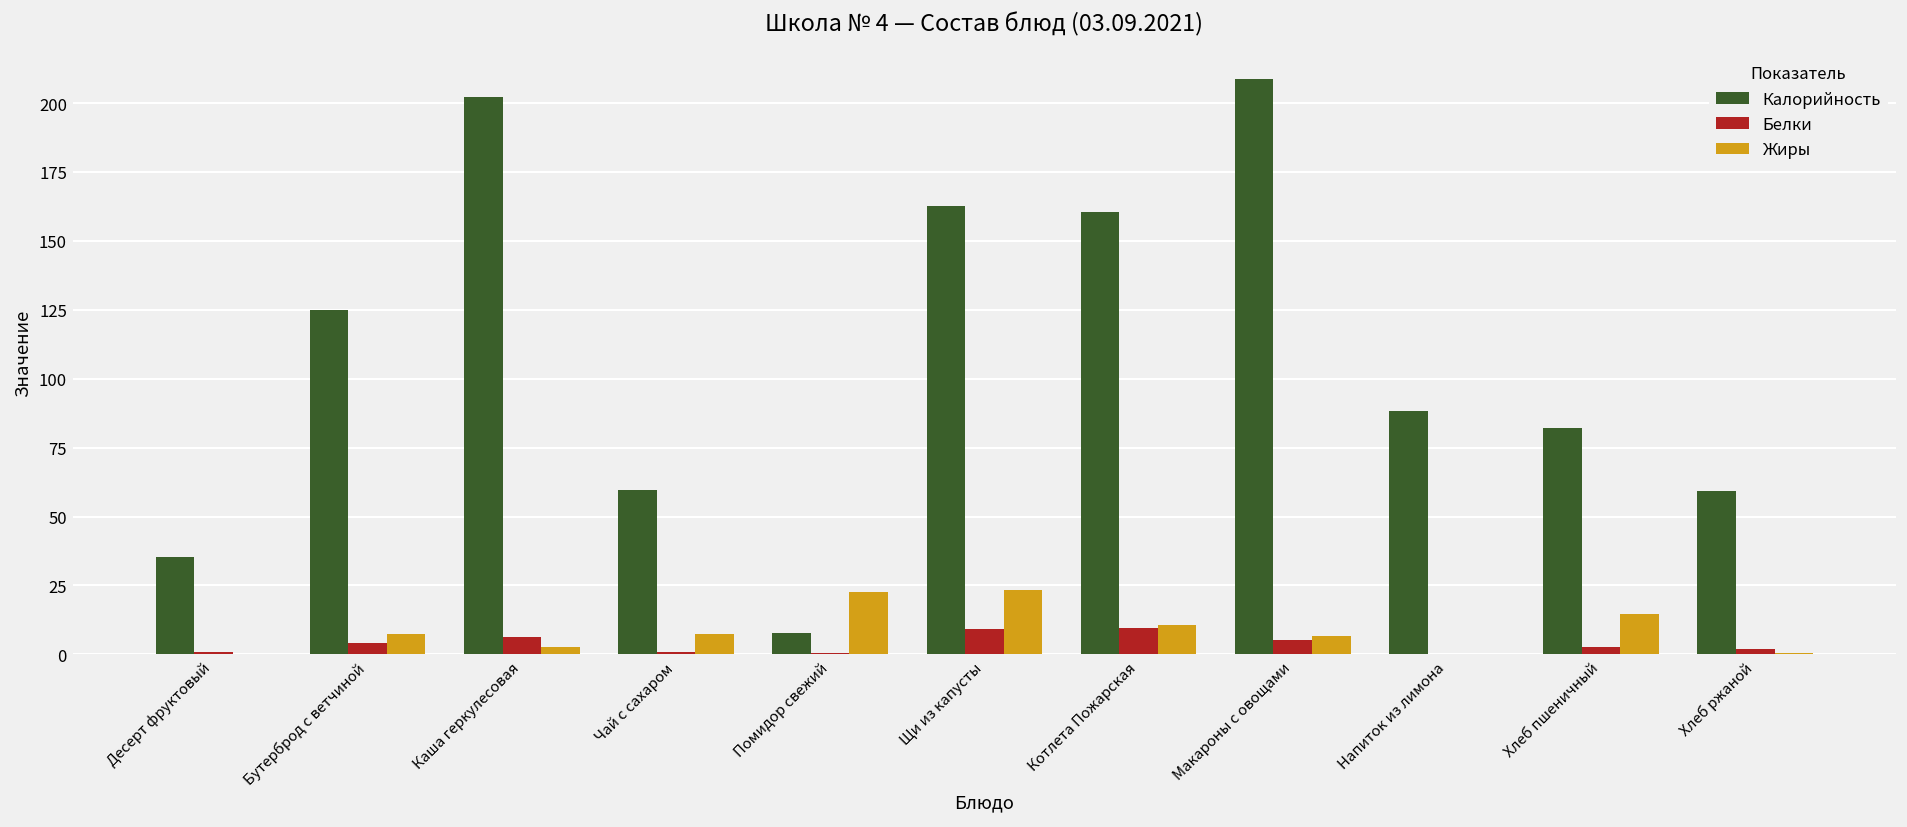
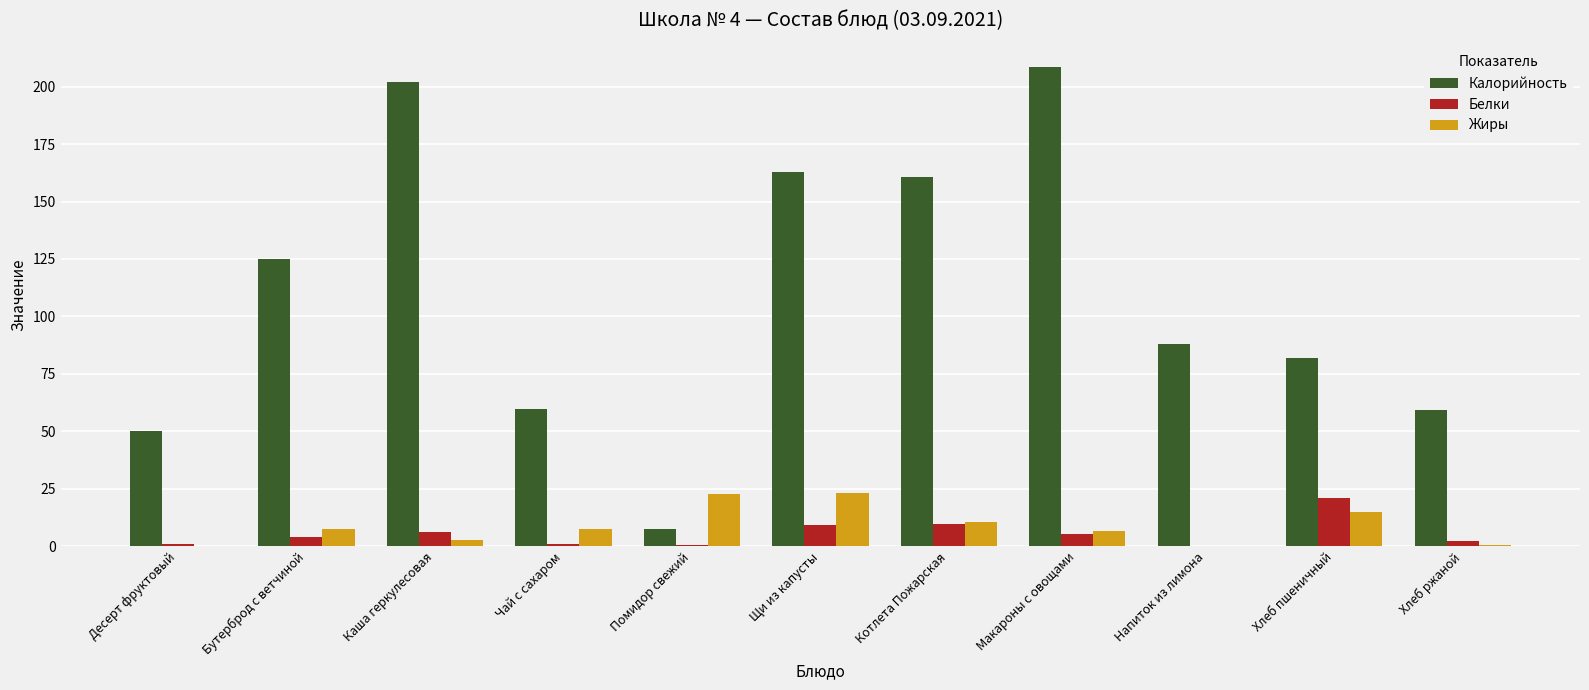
Калорийность, Десерт фруктовый: 35 -> 50
Белки, Хлеб пшеничный: 3 -> 21
